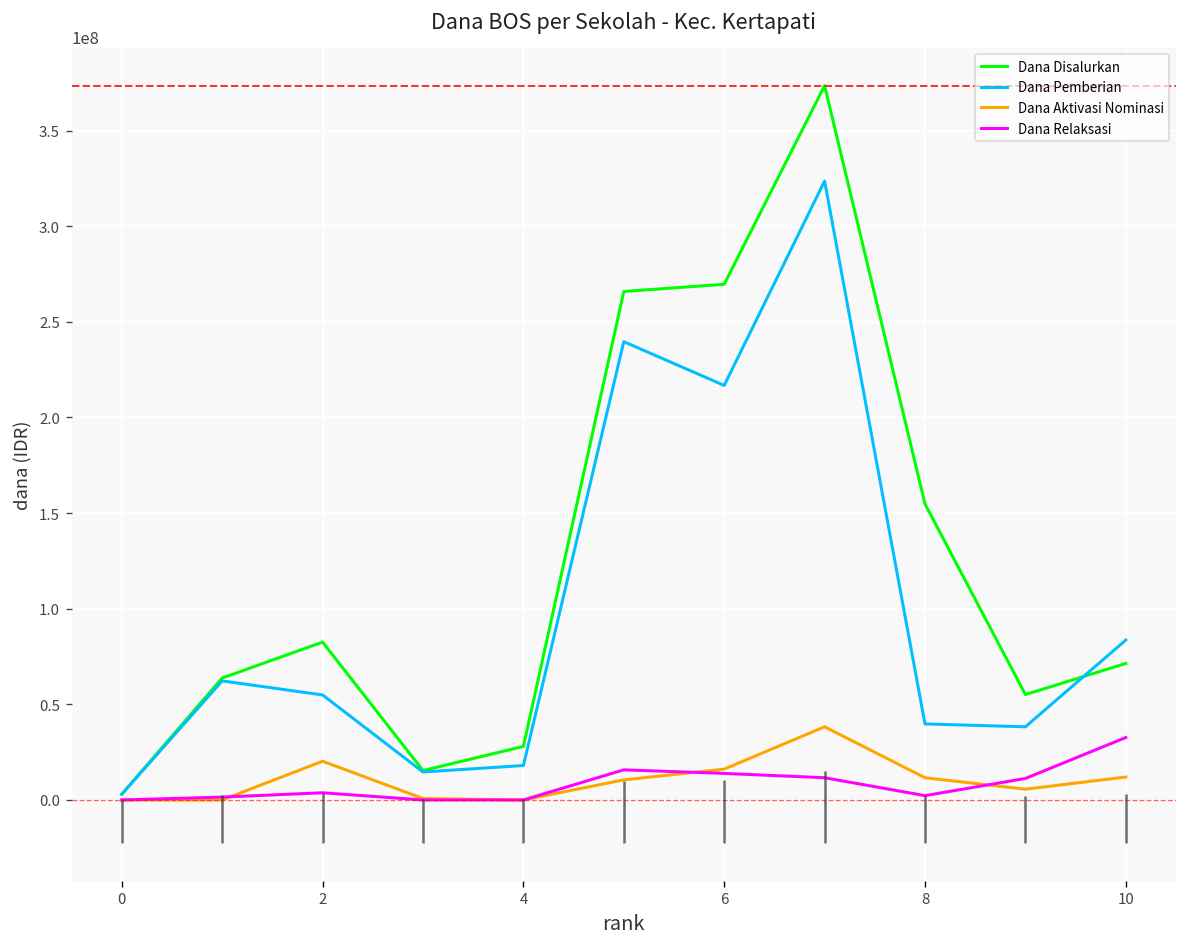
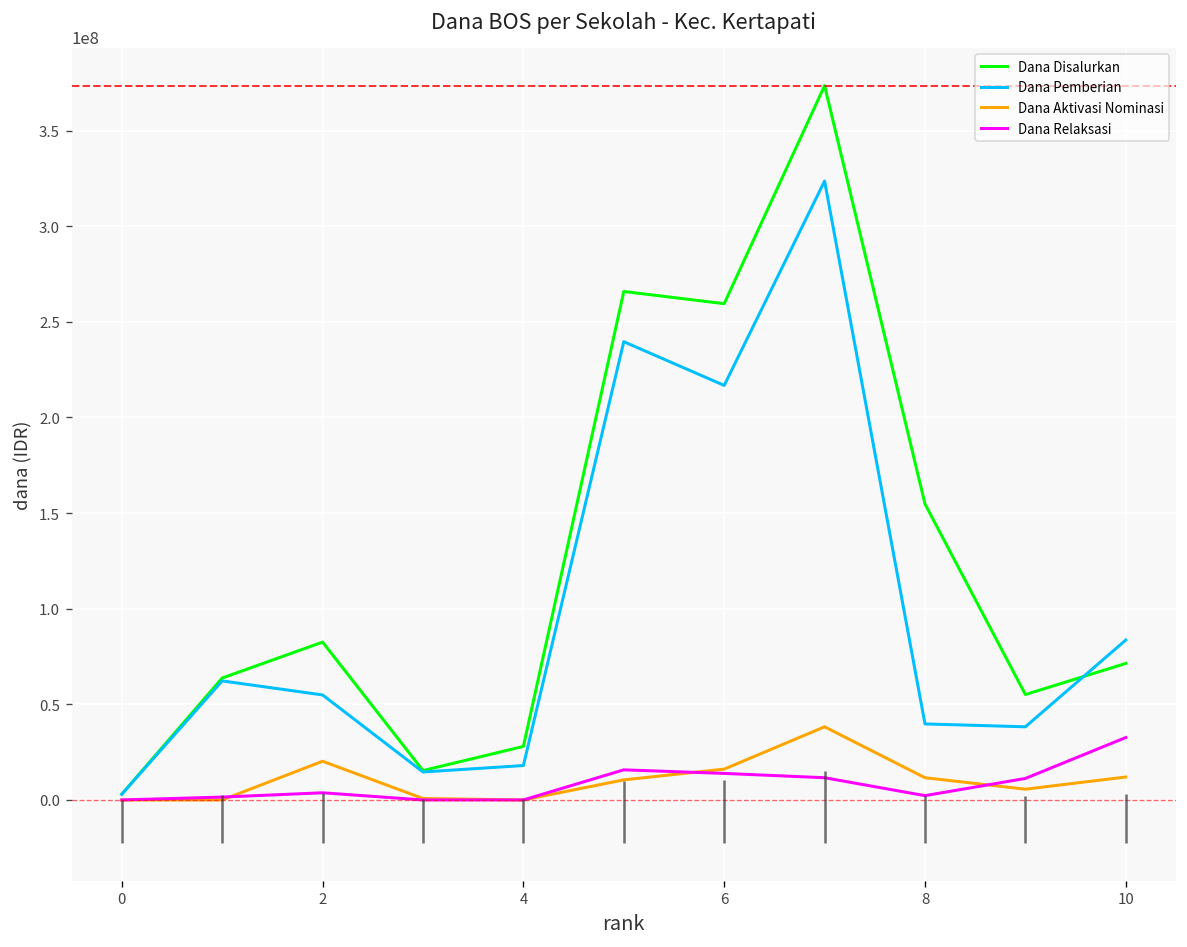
Dana Disalurkan, 6: 270000000 -> 260000000
